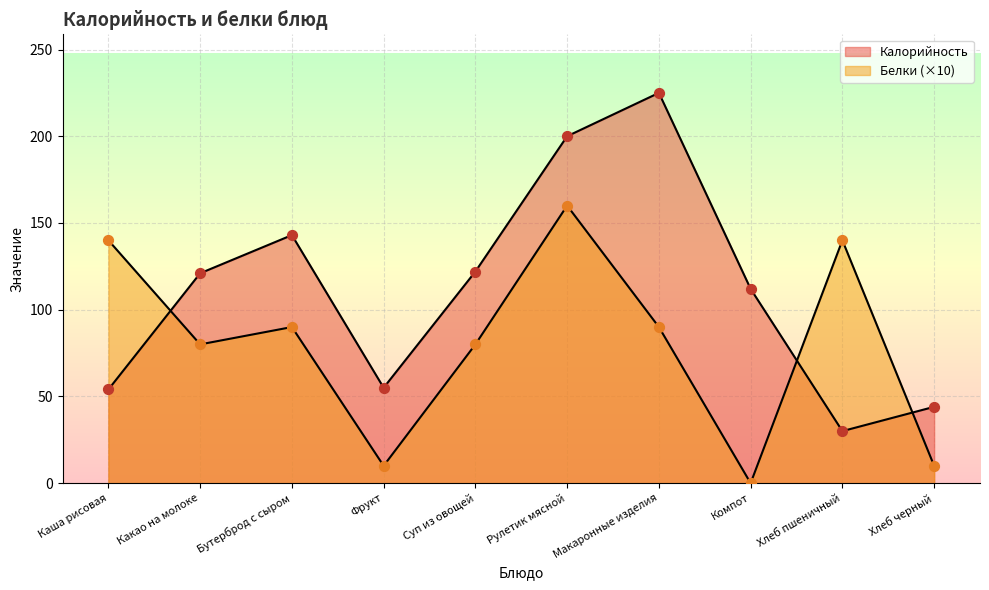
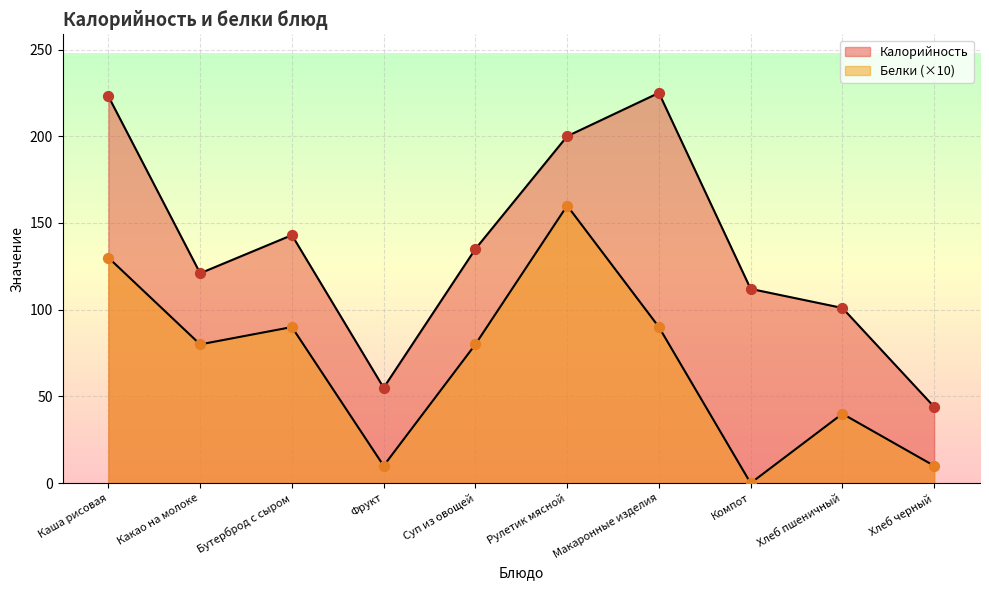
Калорийность, Каша рисовая: 54 -> 223
Белки (×10), Каша рисовая: 140 -> 130
Калорийность, Суп из овощей: 122 -> 135
Калорийность, Хлеб пшеничный: 30 -> 101
Белки (×10), Хлеб пшеничный: 140 -> 40
